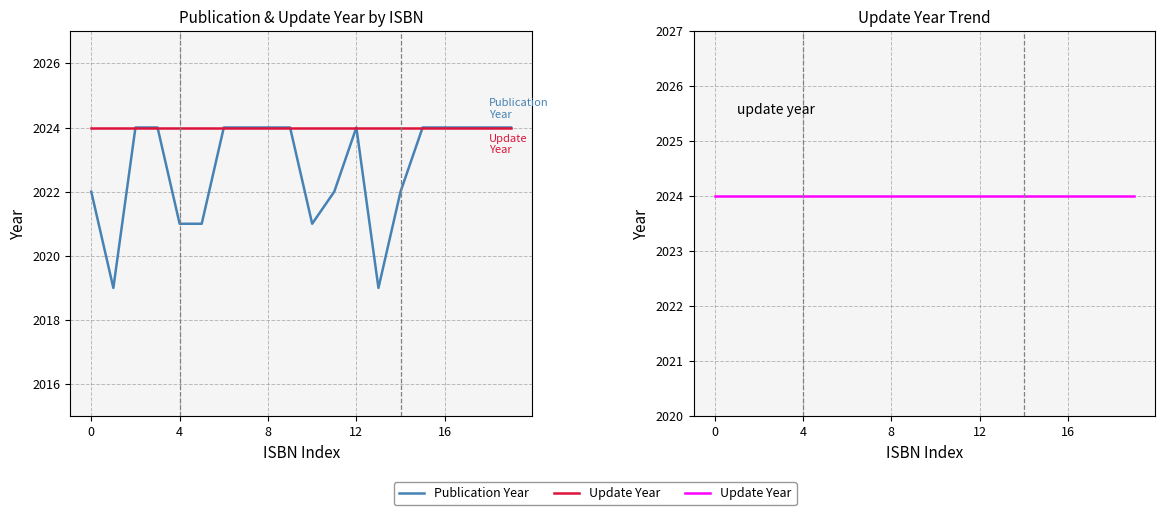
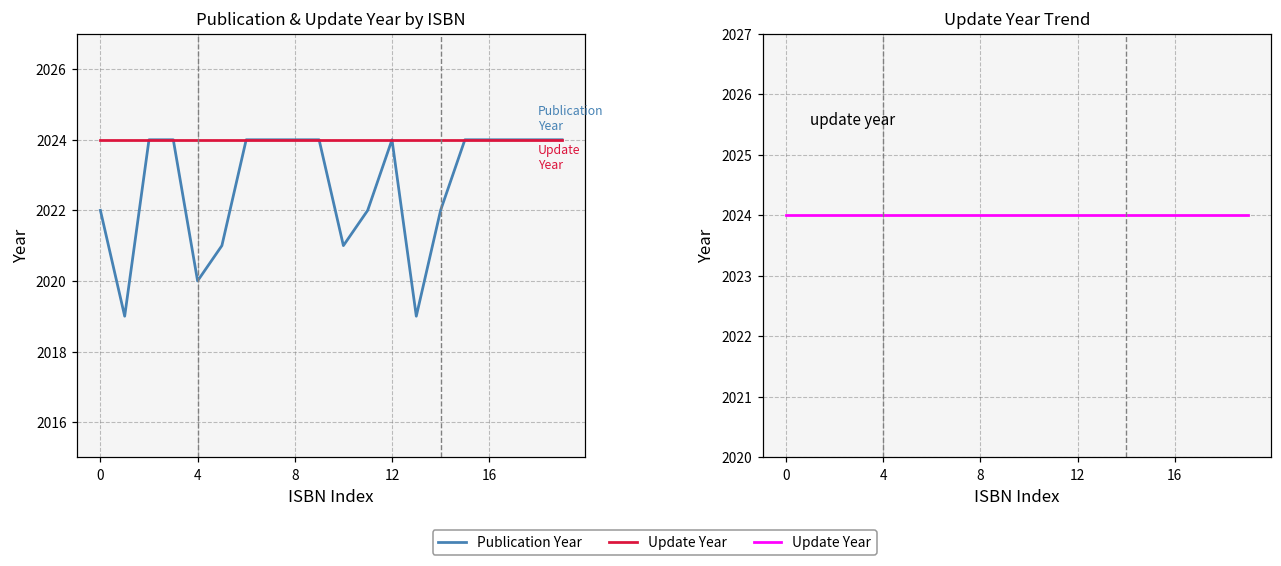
Publication & Update Year by ISBN, Publication Year, 4: 2021 -> 2020
